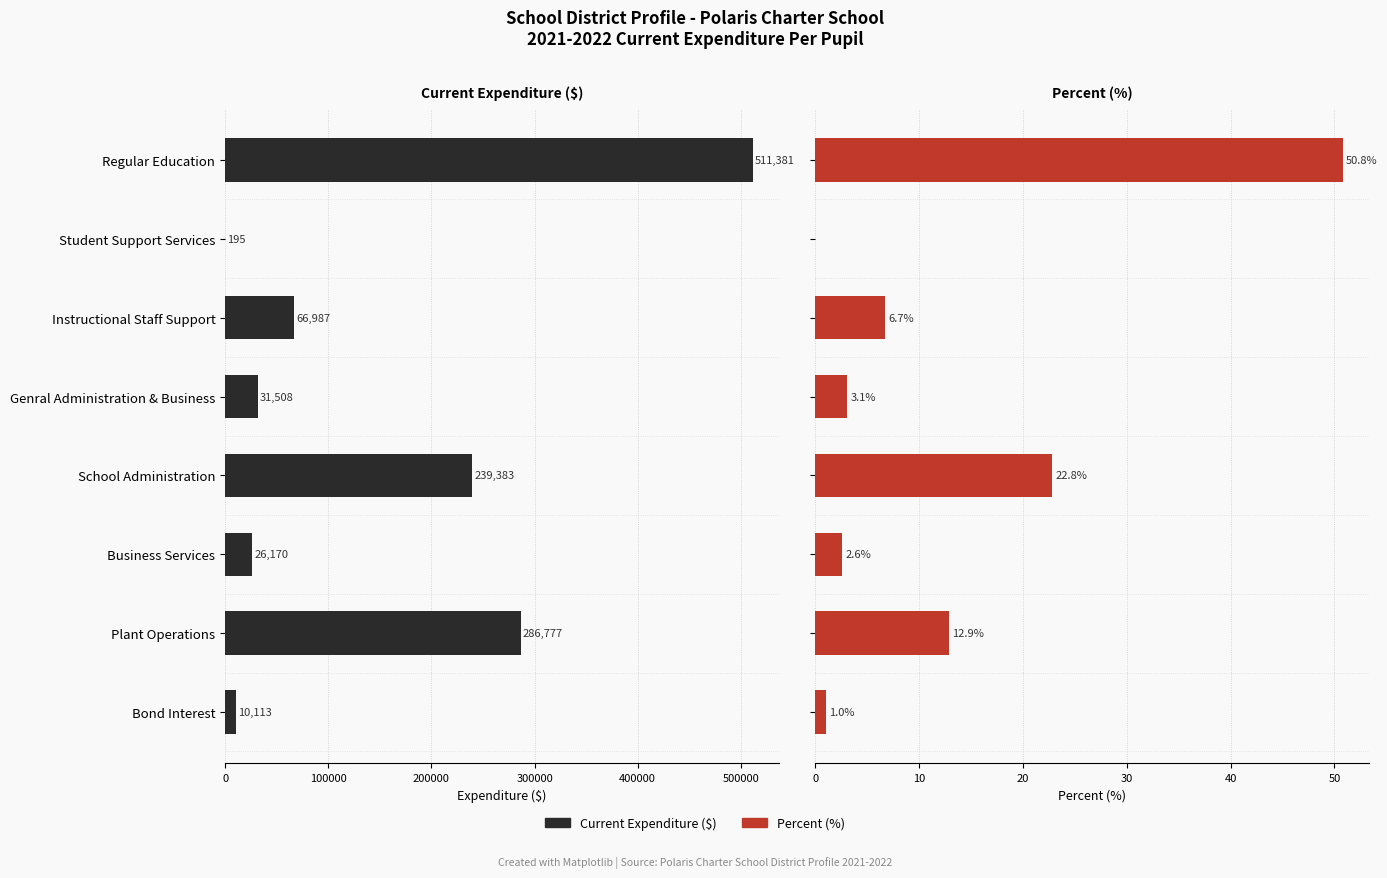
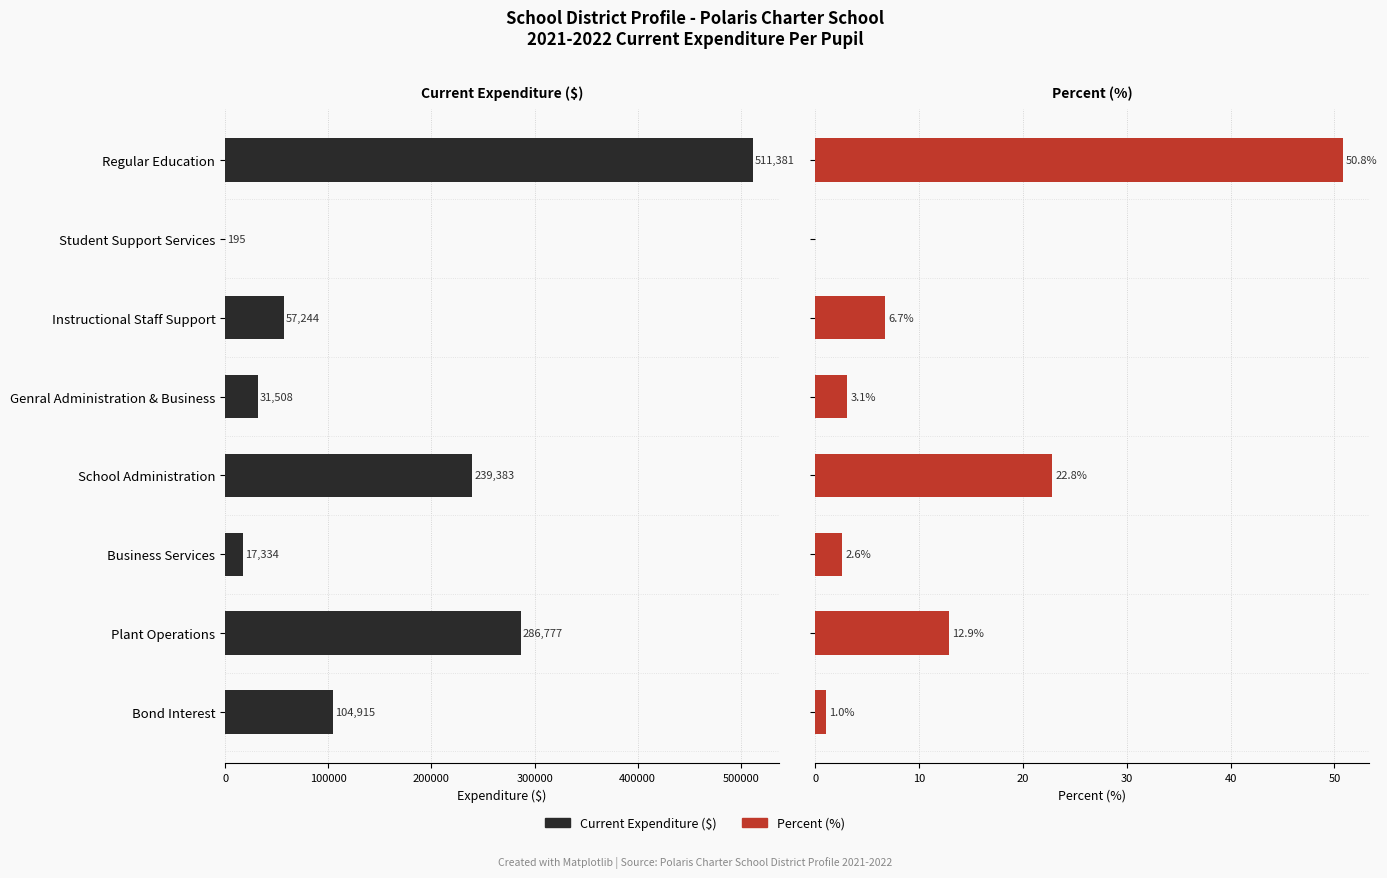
Current Expenditure ($), Instructional Staff Support: 66,987 -> 57,244
Current Expenditure ($), Business Services: 26,170 -> 17,334
Current Expenditure ($), Bond Interest: 10,113 -> 104,915
